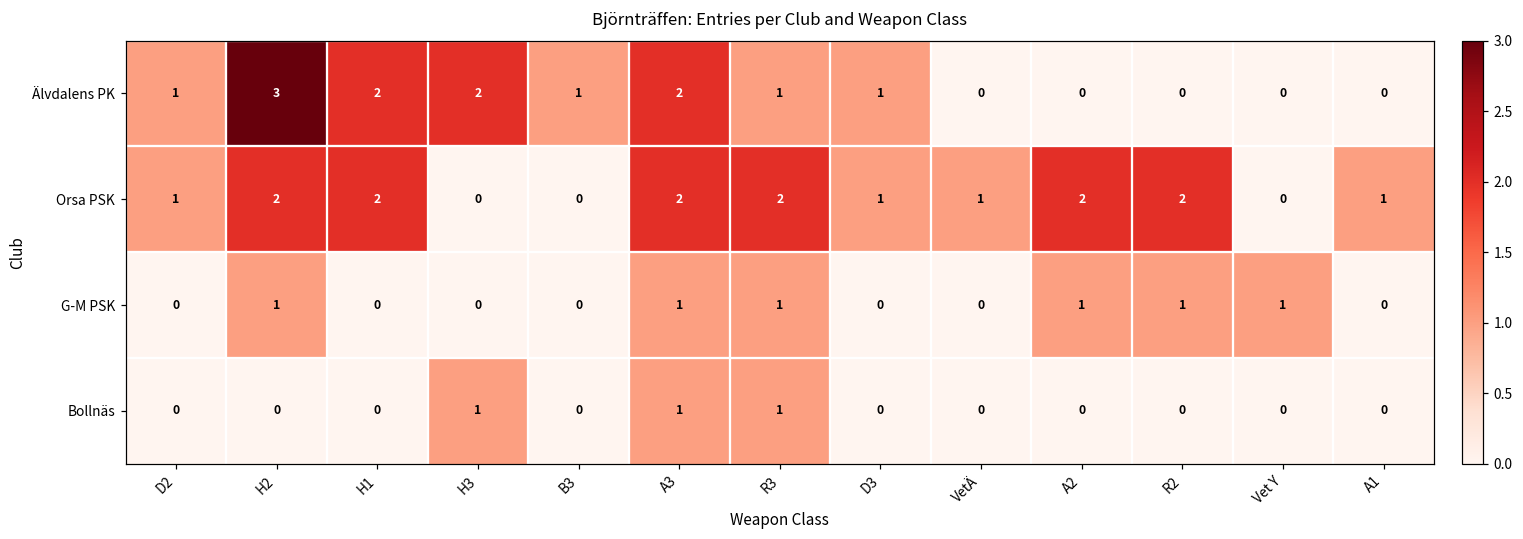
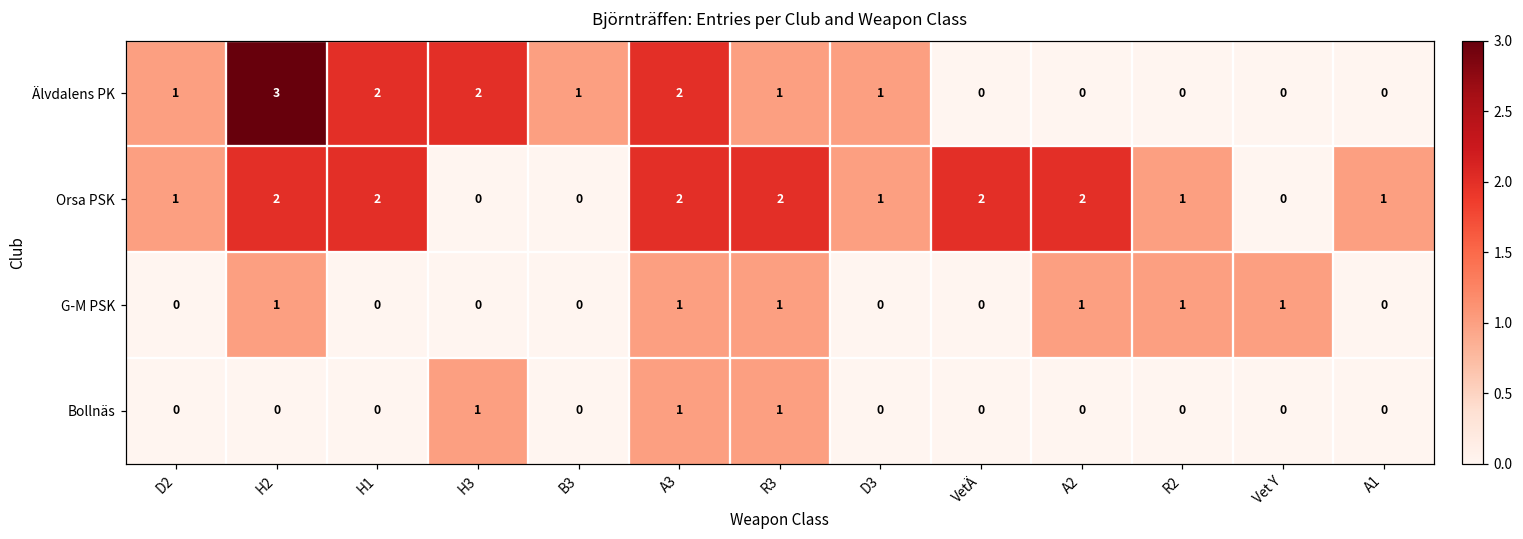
Orsa PSK, VetÄ: 1 -> 2
Orsa PSK, R2: 2 -> 1
